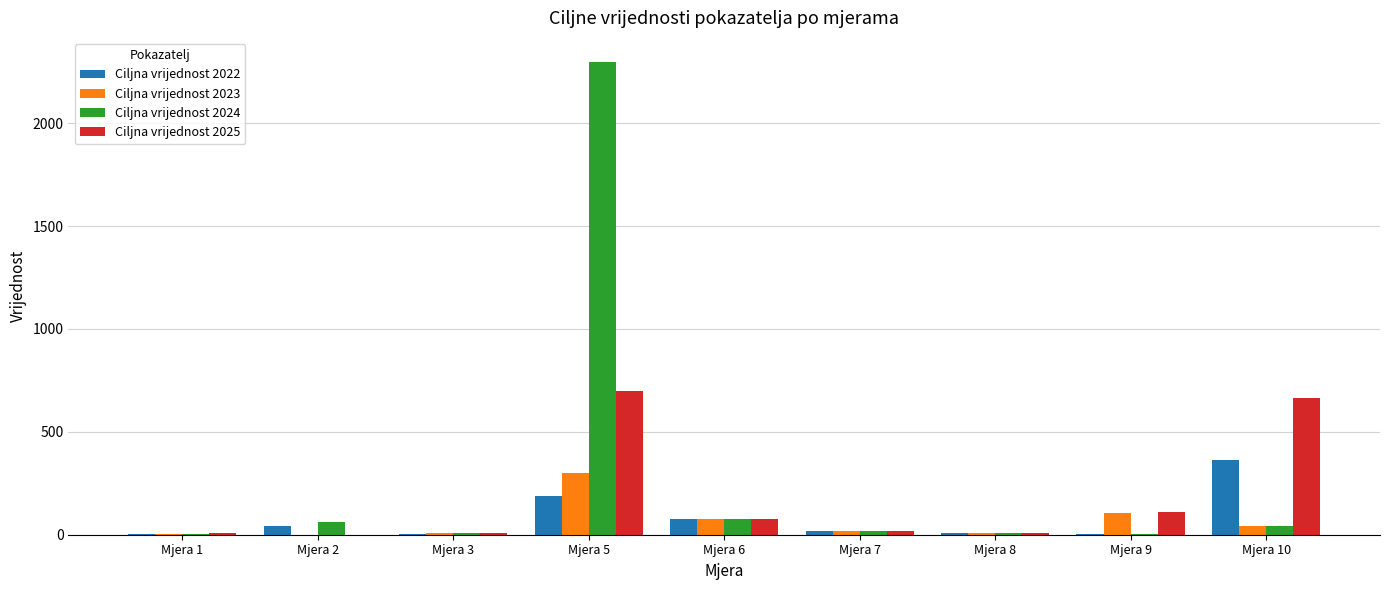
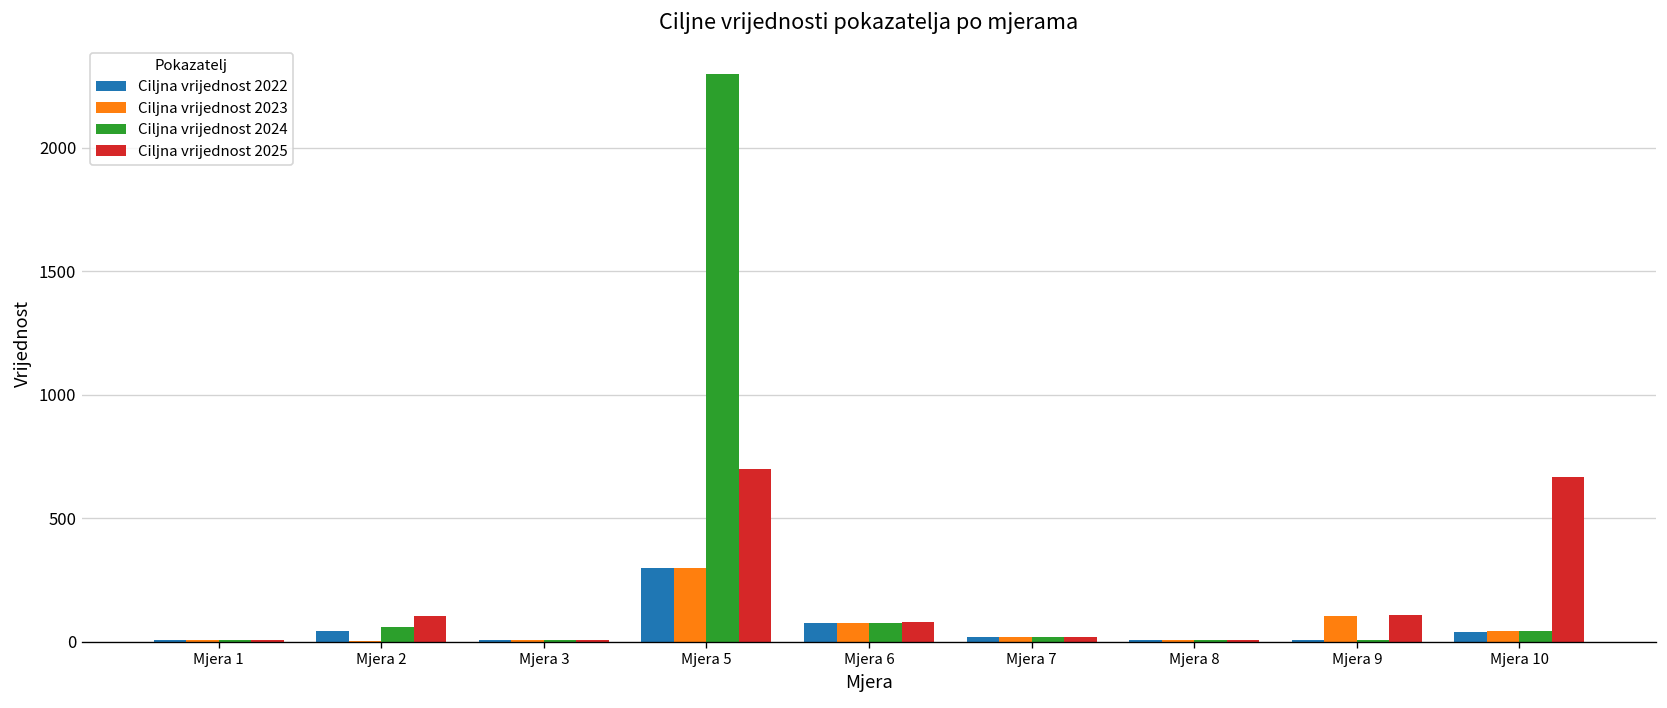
Ciljna vrijednost 2025, Mjera 2: 0 -> 100
Ciljna vrijednost 2022, Mjera 5: 190 -> 300
Ciljna vrijednost 2022, Mjera 10: 370 -> 40
